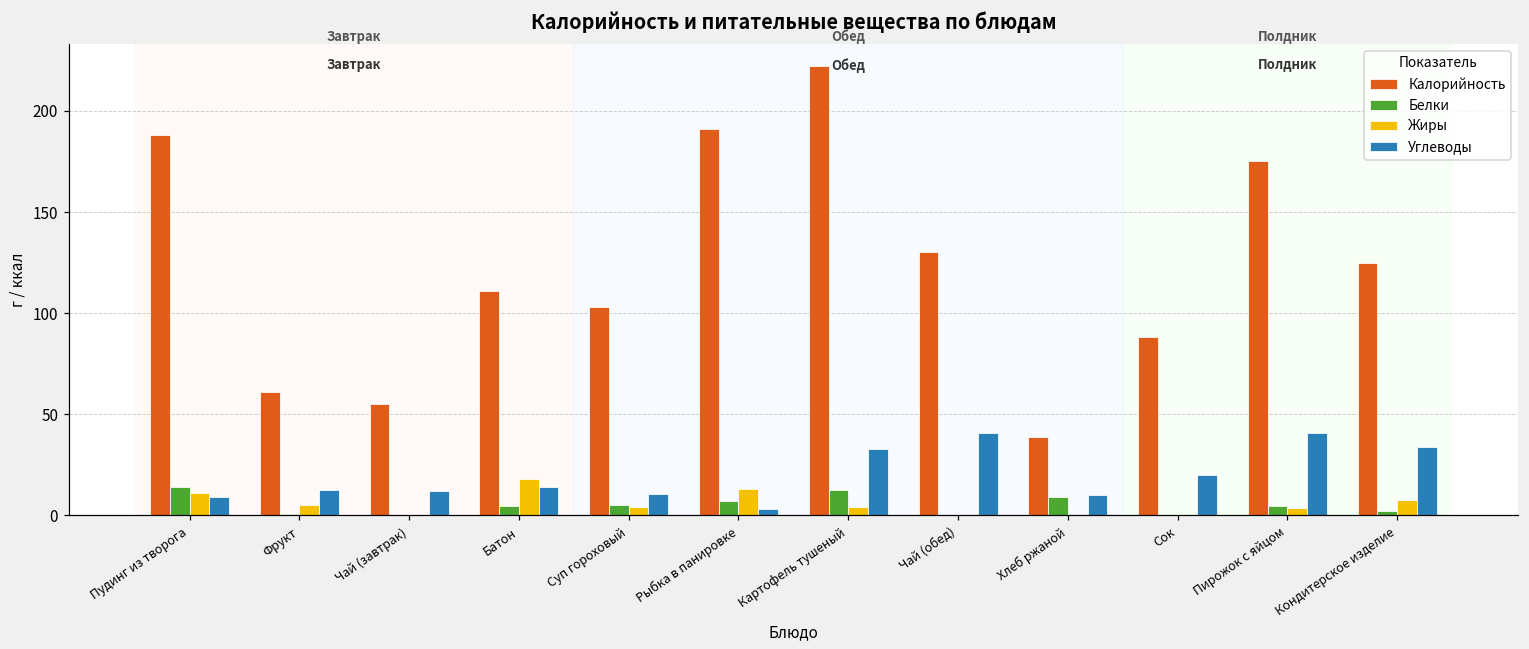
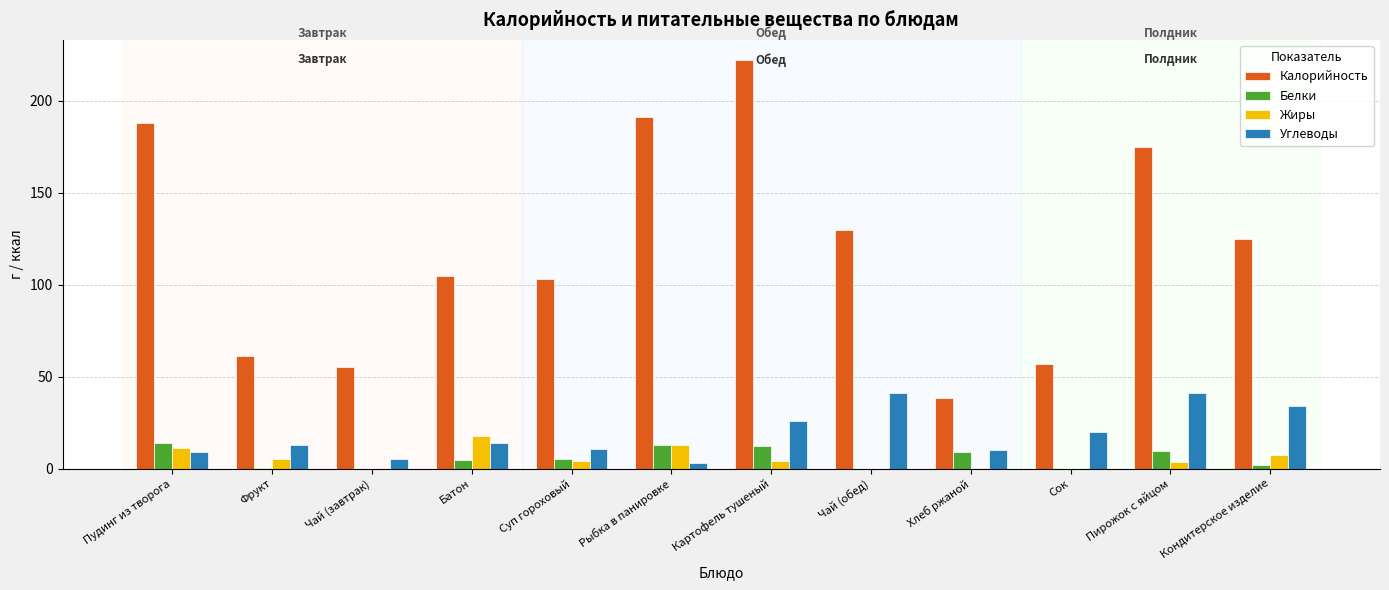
Углеводы, Чай (завтрак): 12 -> 5
Калорийность, Батон: 111 -> 105
Белки, Рыбка в панировке: 7 -> 13
Углеводы, Картофель тушеный: 33 -> 26
Калорийность, Сок: 88 -> 57
Белки, Пирожок с яйцом: 5 -> 10
